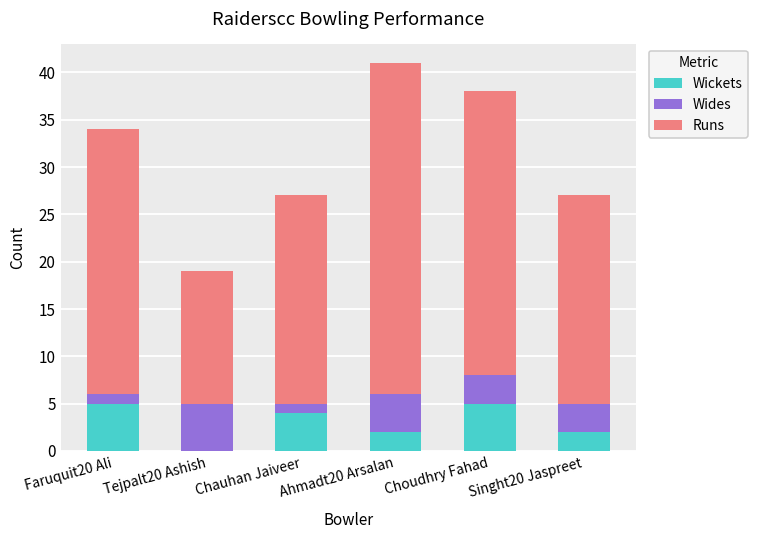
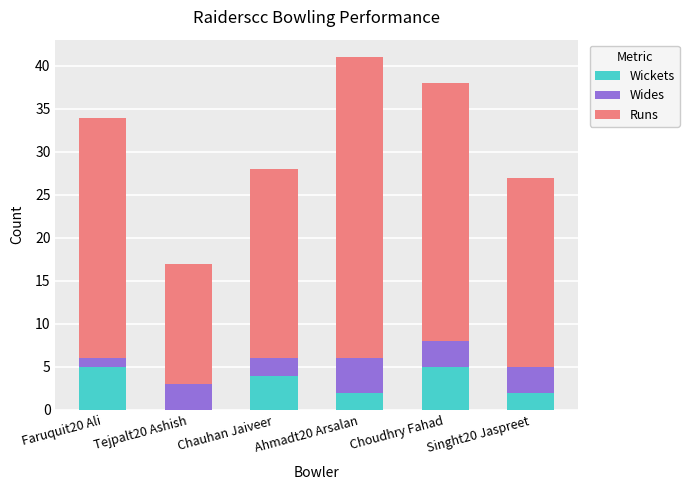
Wides, Tejpalt20 Ashish: 5 -> 3
Wides, Chauhan Jaiveer: 1 -> 2
